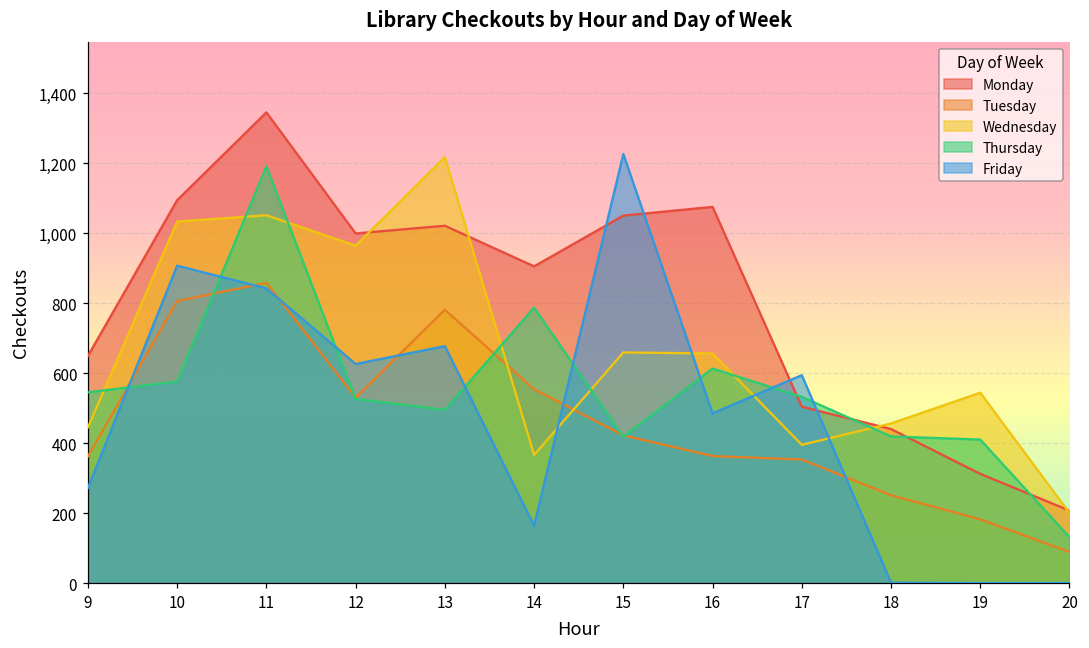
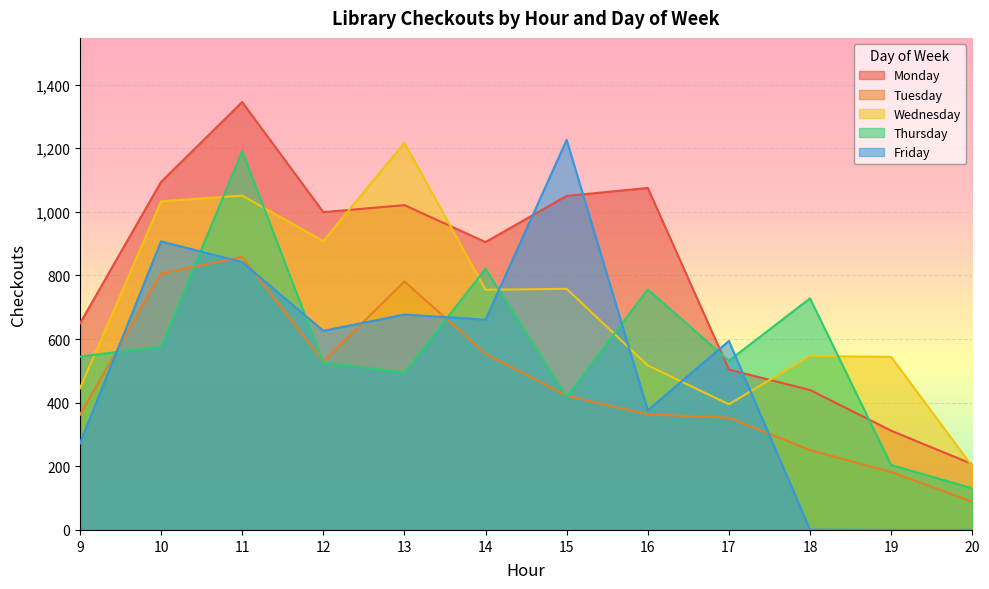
Wednesday, 12: 960 -> 910
Wednesday, 14: 370 -> 760
Thursday, 14: 790 -> 820
Friday, 14: 160 -> 660
Wednesday, 15: 660 -> 760
Wednesday, 16: 660 -> 520
Thursday, 16: 610 -> 760
Friday, 16: 490 -> 380
Wednesday, 18: 460 -> 550
Thursday, 18: 420 -> 730
Thursday, 19: 410 -> 200
